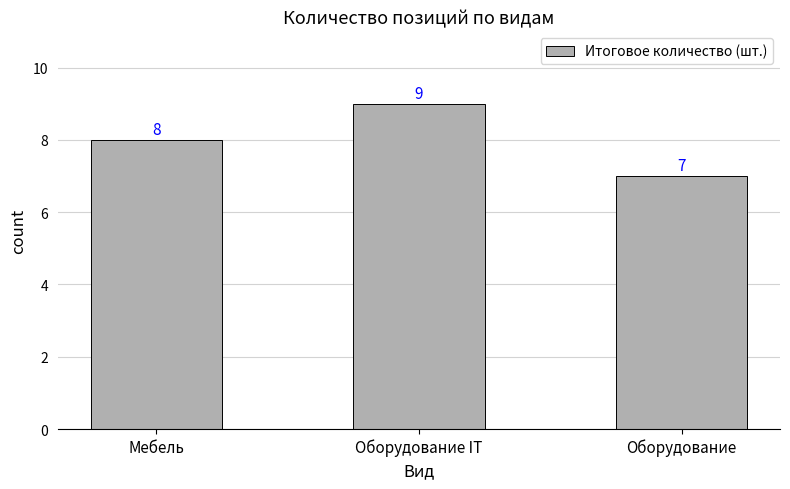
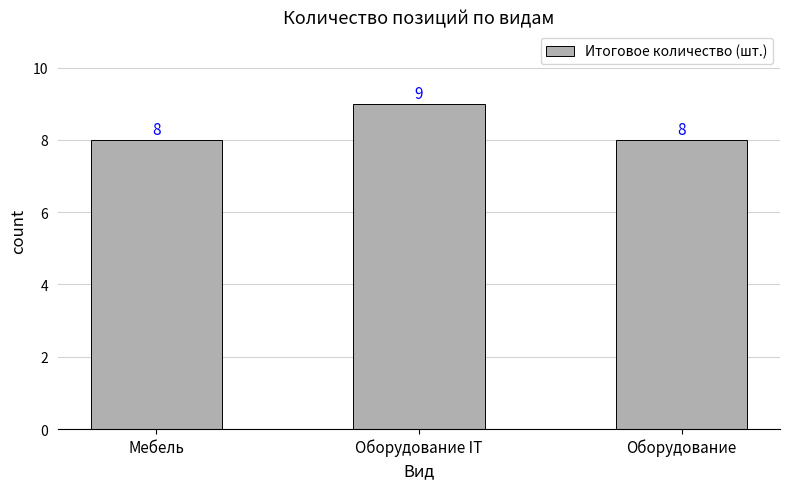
Оборудование: 7 -> 8
